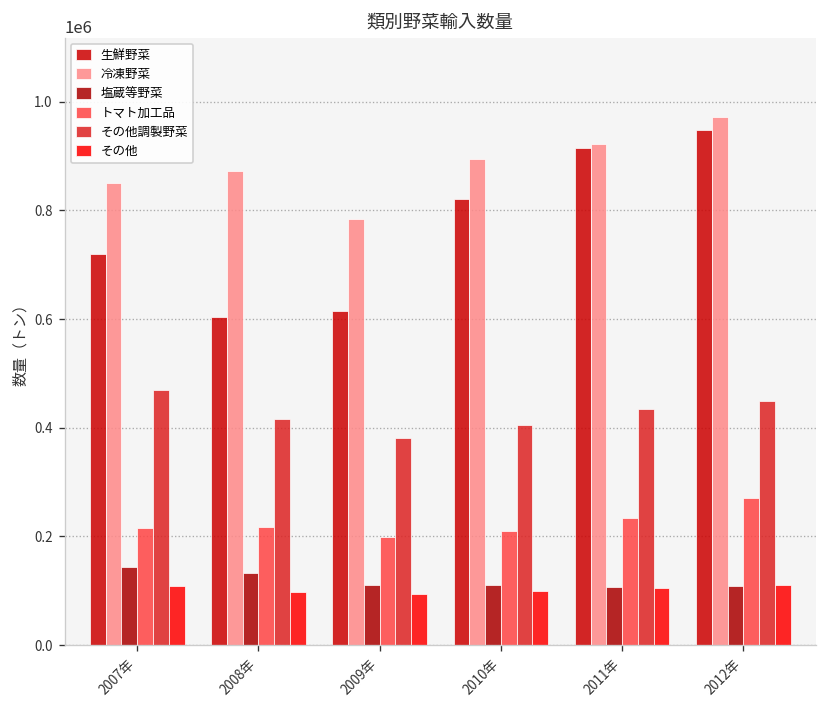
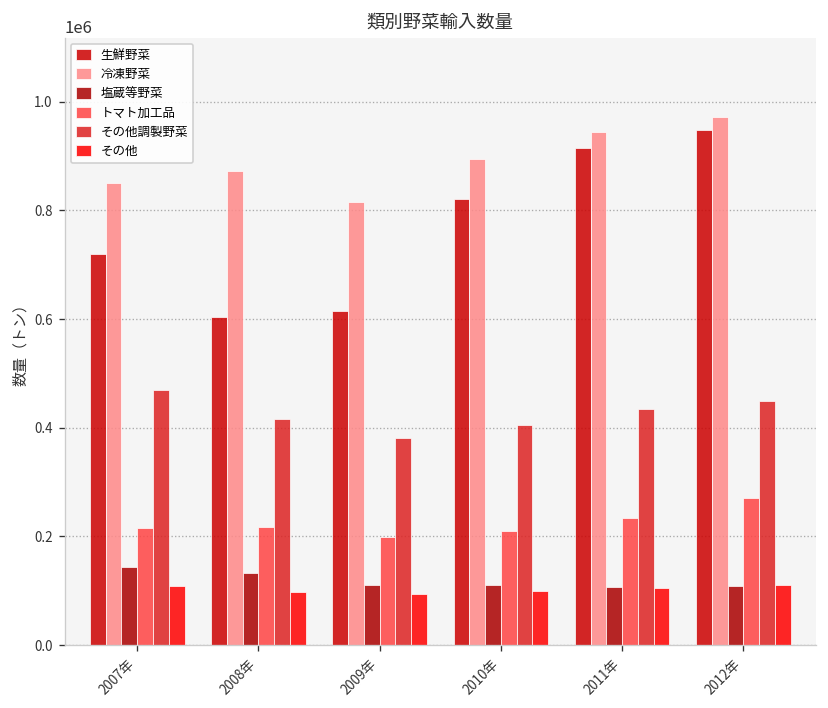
冷凍野菜, 2009年: 780000 -> 820000
冷凍野菜, 2011年: 920000 -> 940000
